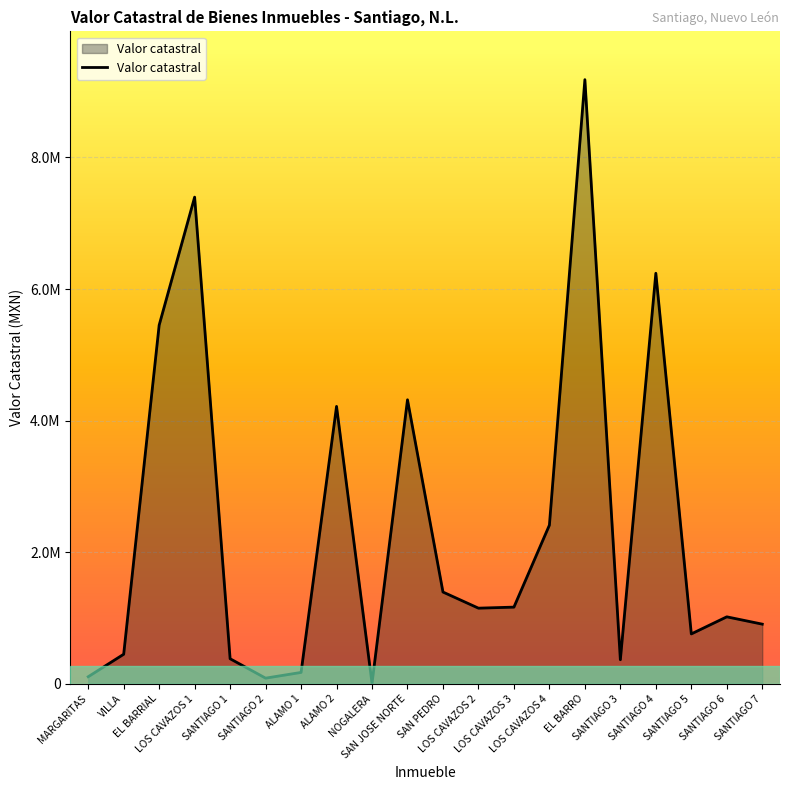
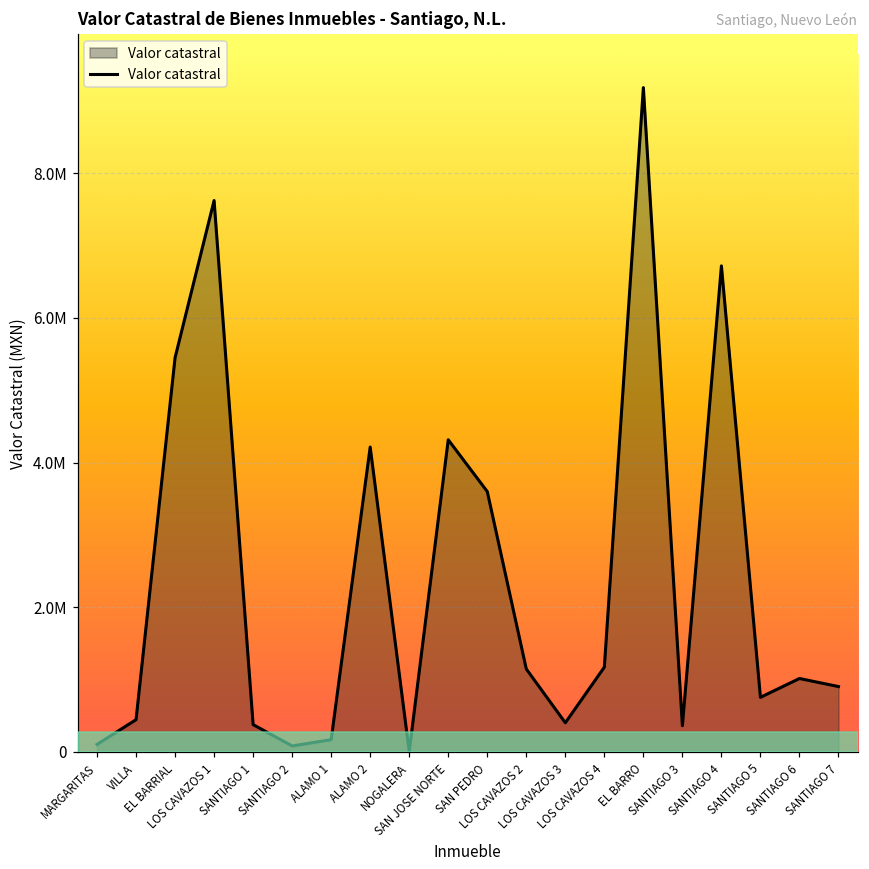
LOS CAVAZOS 1: 7400000 -> 7600000
SAN PEDRO: 1400000 -> 3600000
LOS CAVAZOS 3: 1200000 -> 400000
LOS CAVAZOS 4: 2400000 -> 1200000
SANTIAGO 4: 6200000 -> 6700000
